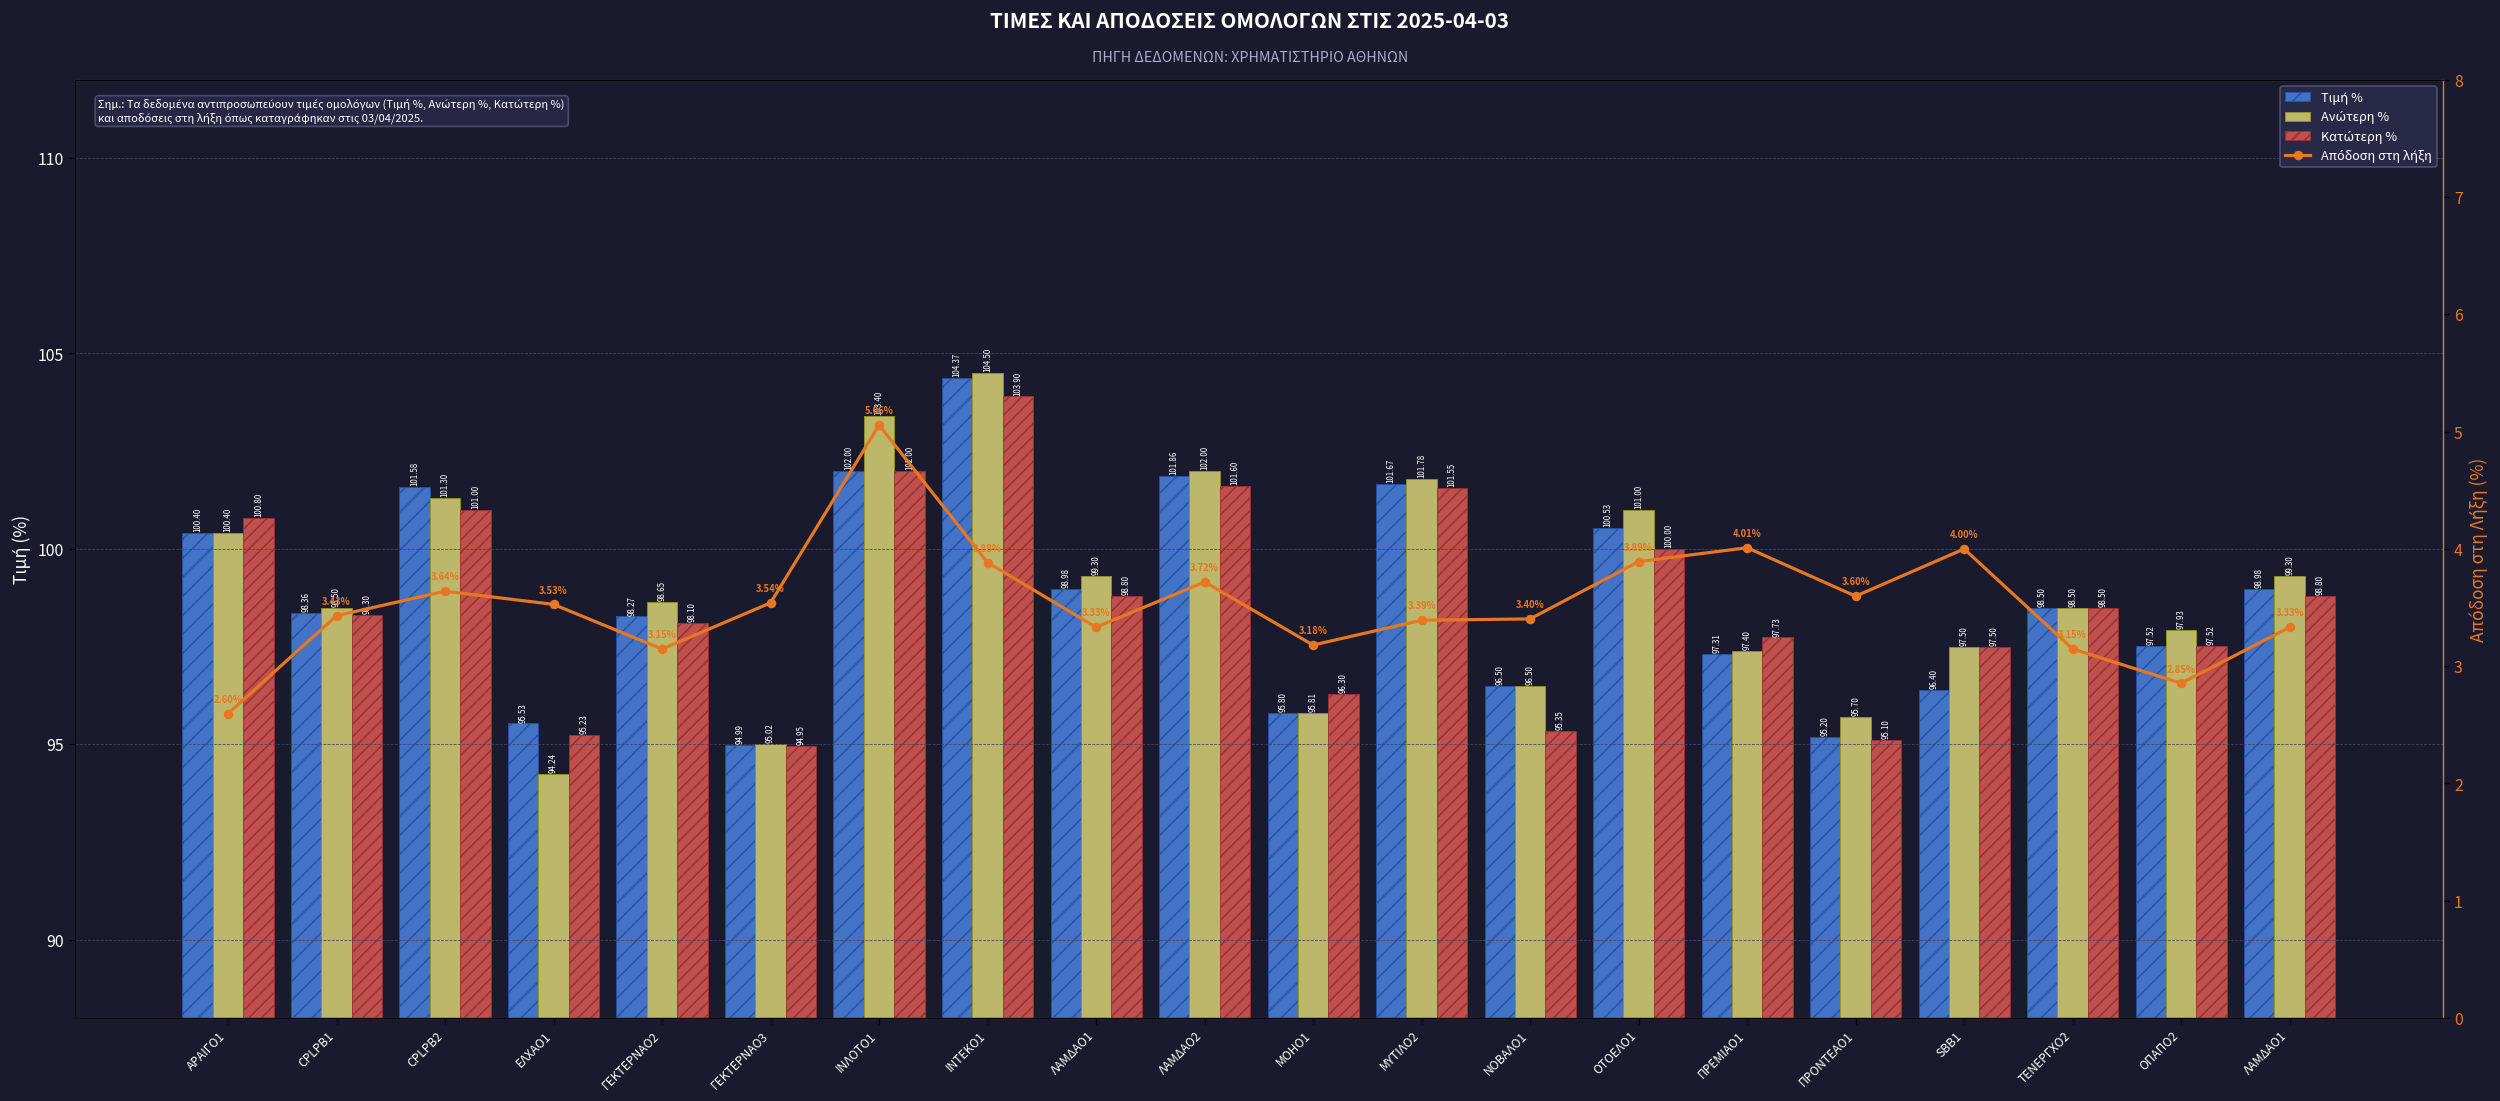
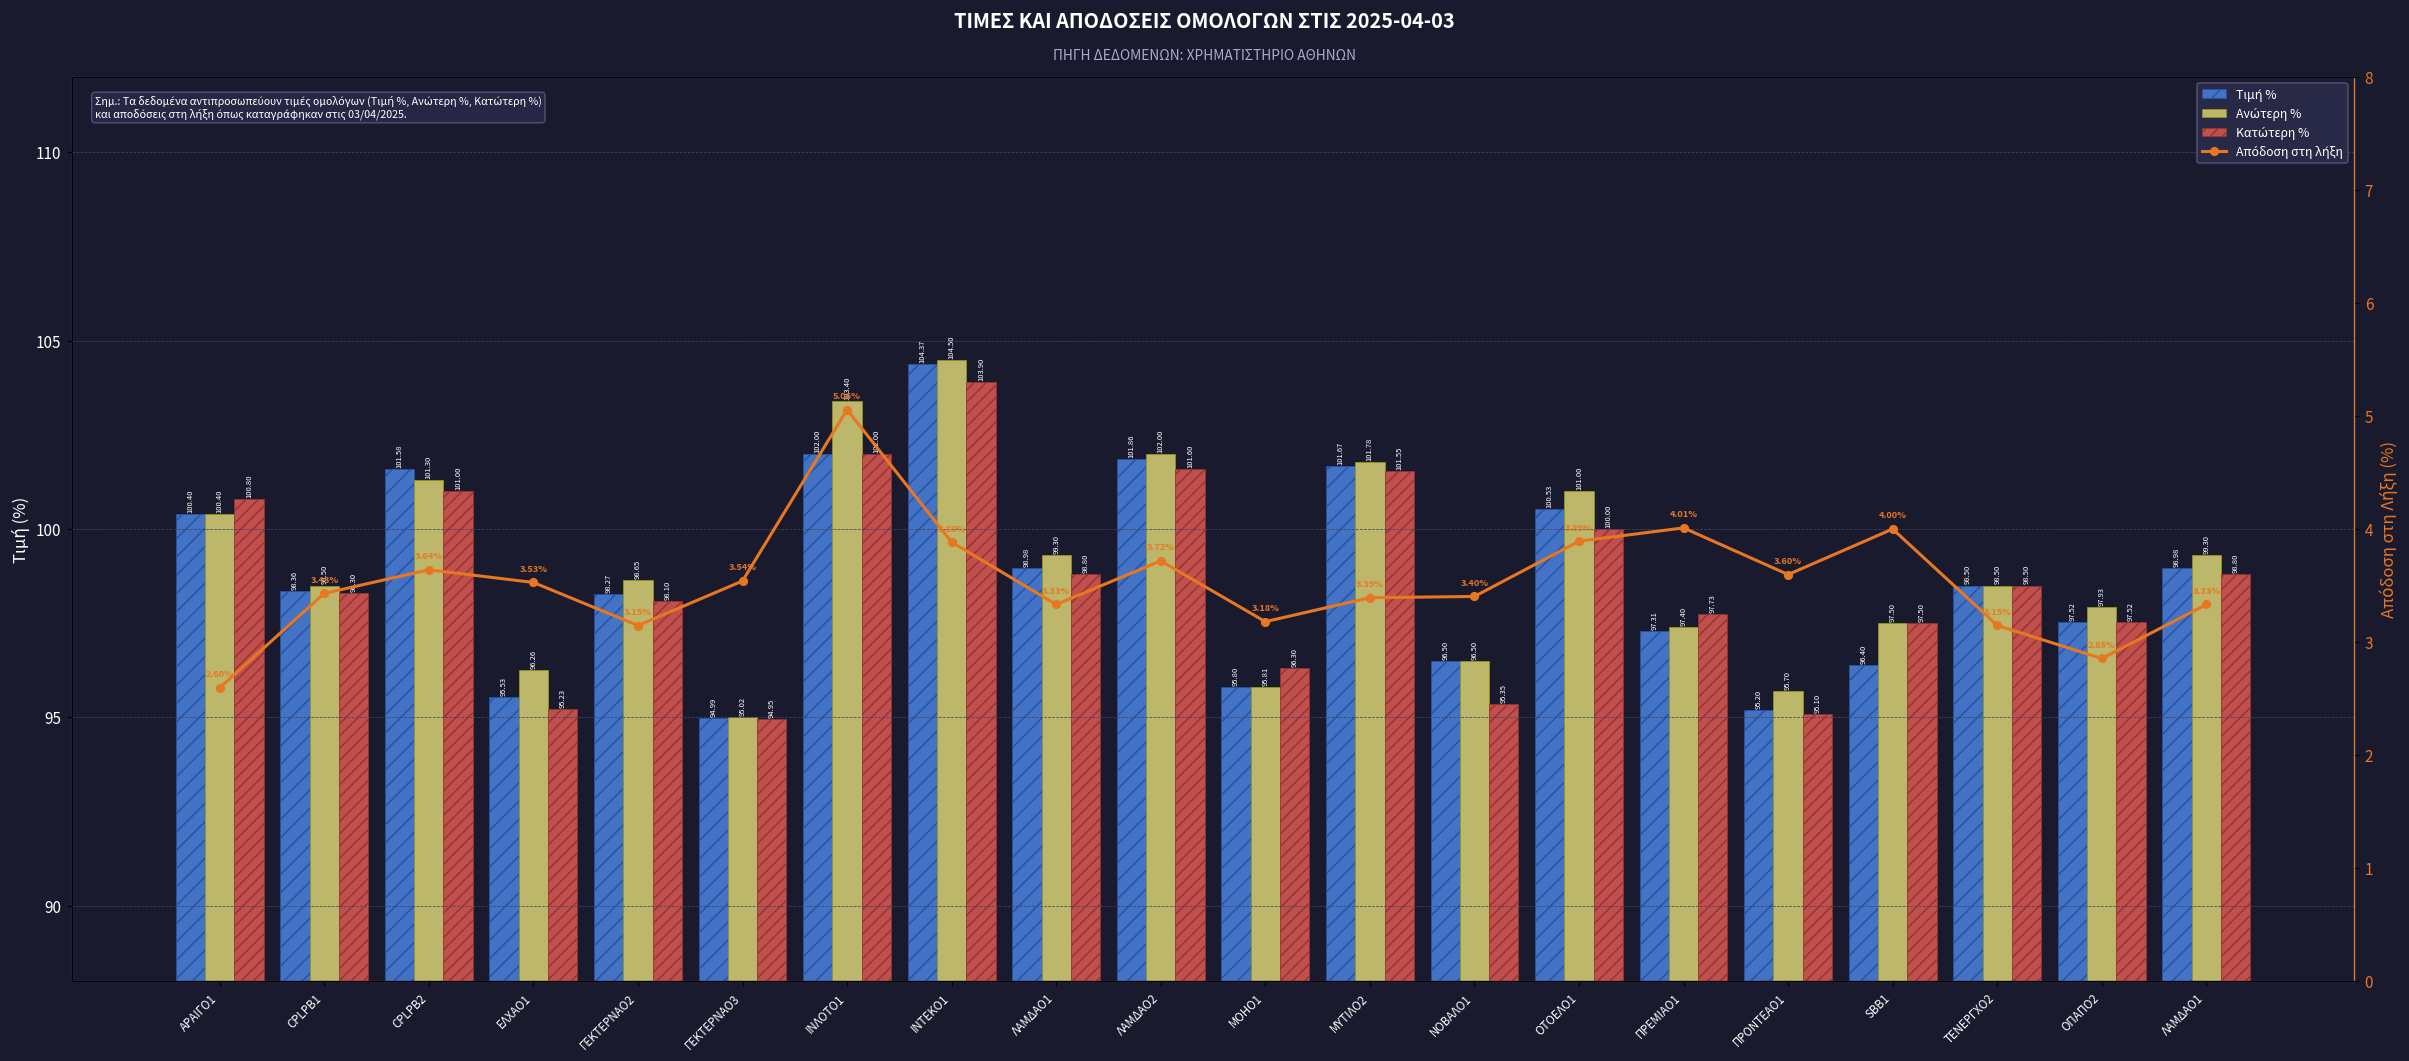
Ανώτερη %, ΕΛΧΑΟ1: 94.24 -> 96.26
